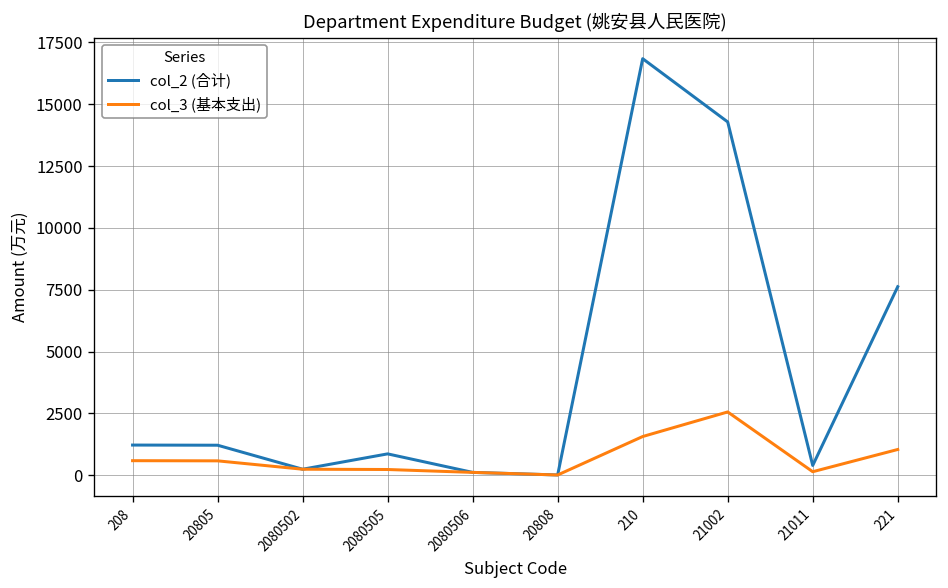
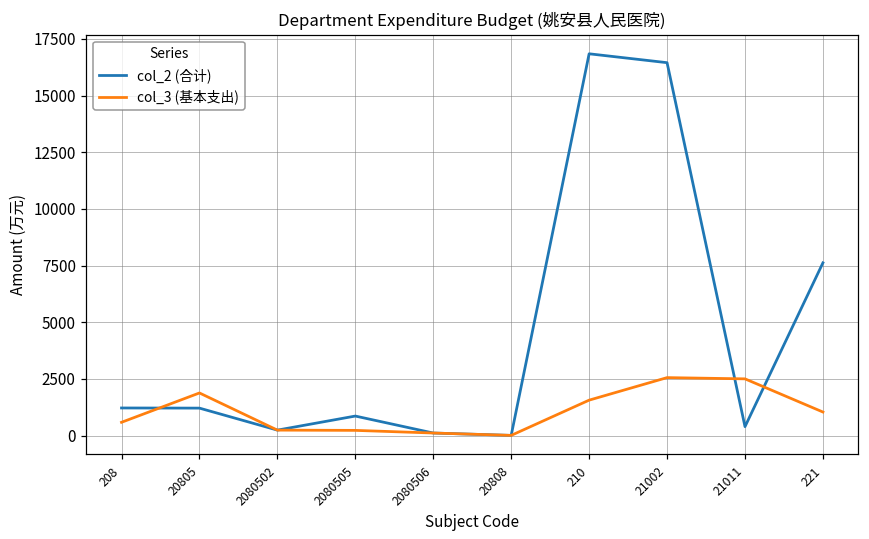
col_3 (基本支出), 20805: 600 -> 1900
col_2 (合计), 21002: 14300 -> 16500
col_3 (基本支出), 21011: 100 -> 2500
